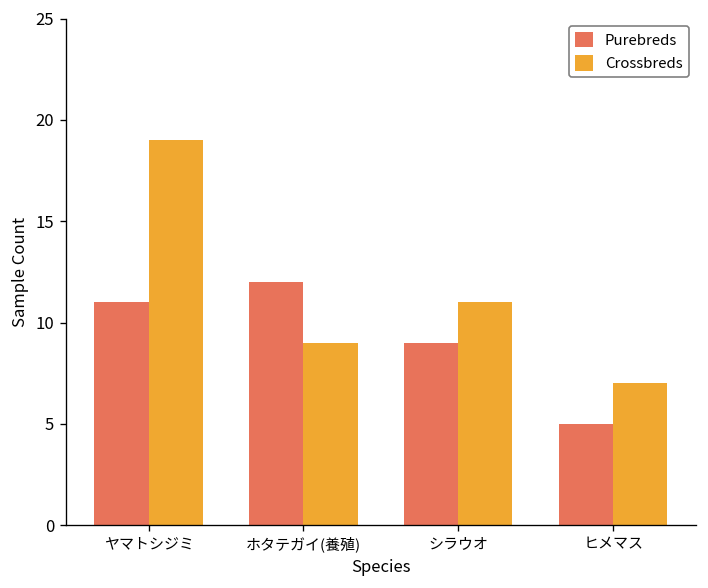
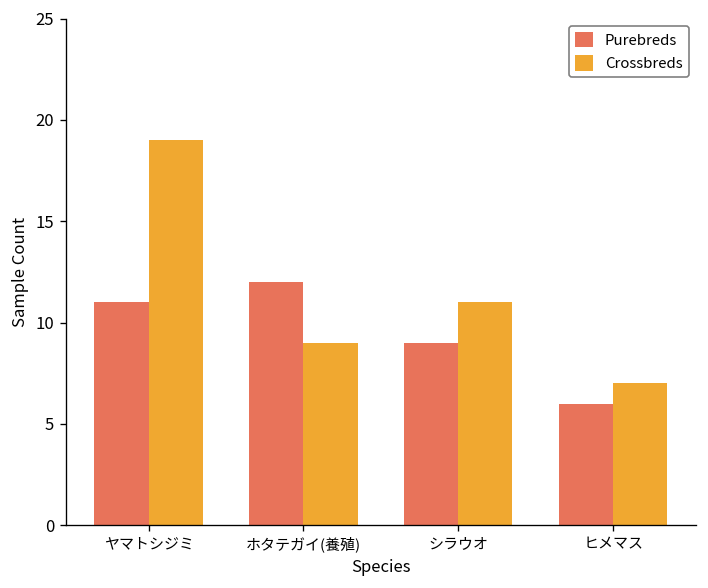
Purebreds, ヒメマス: 5 -> 6
